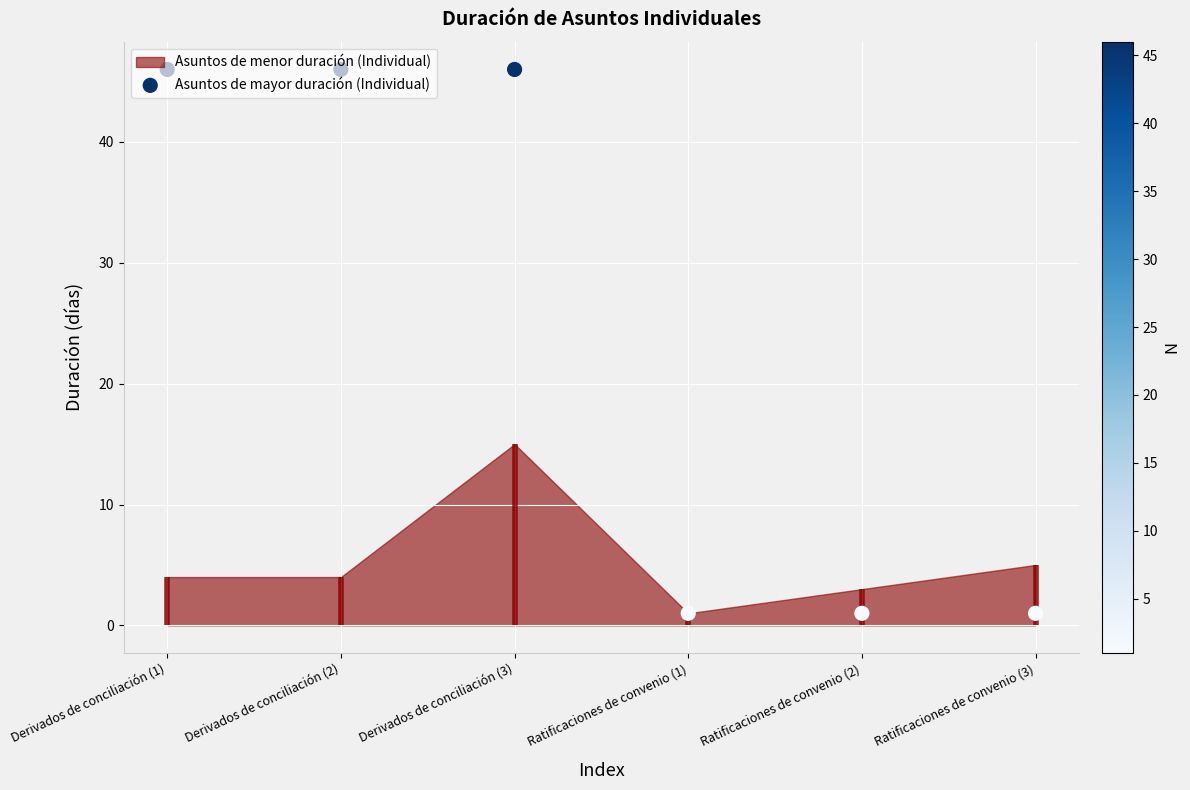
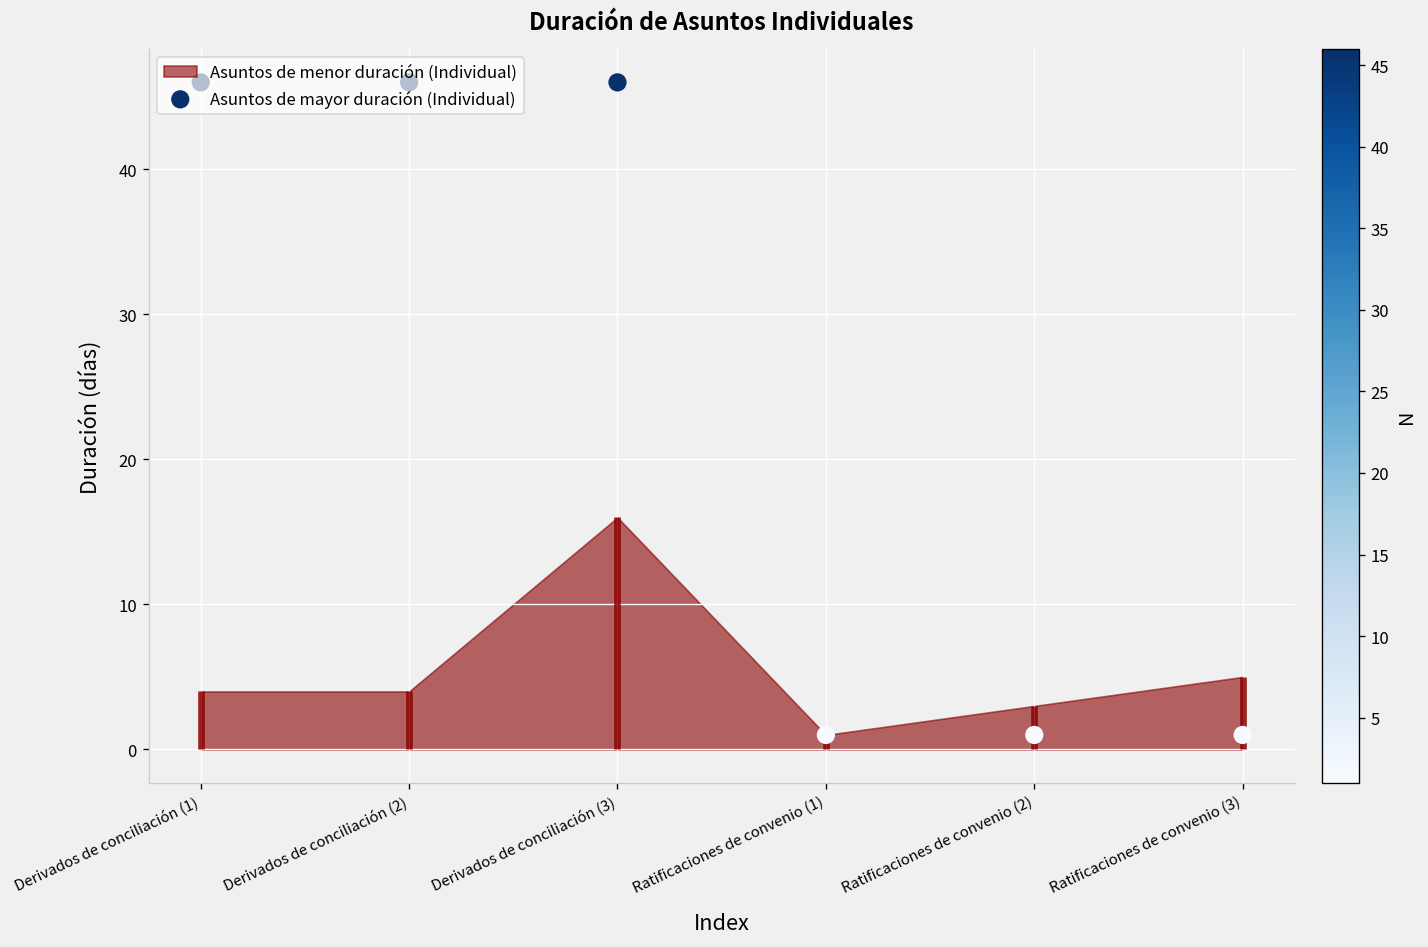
Asuntos de menor duración (Individual), Derivados de conciliación (3): 15 -> 16
